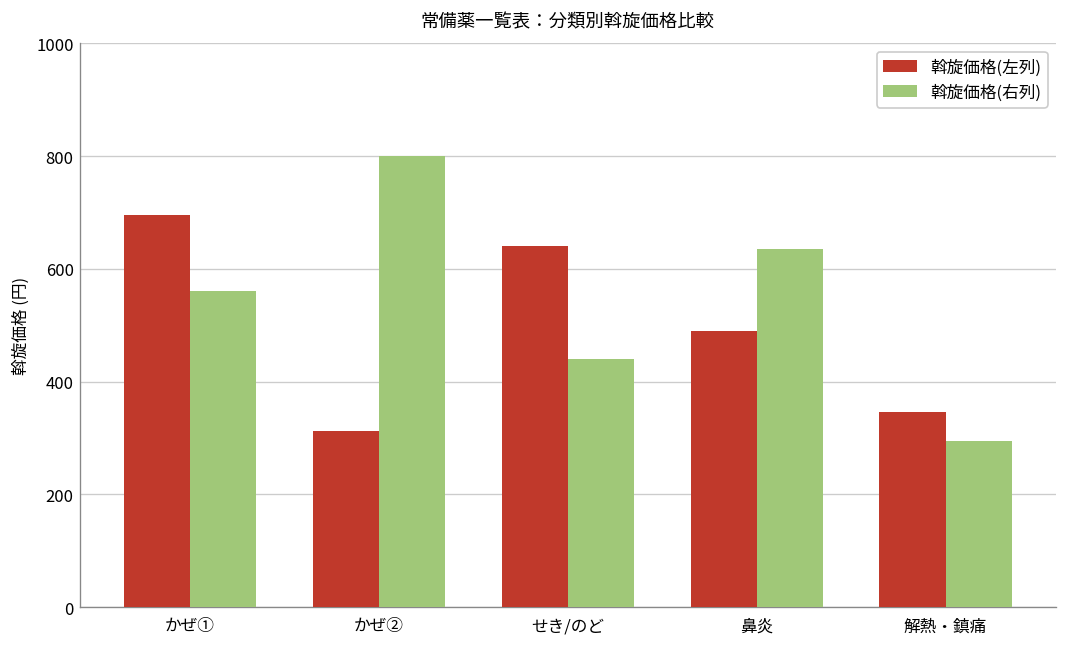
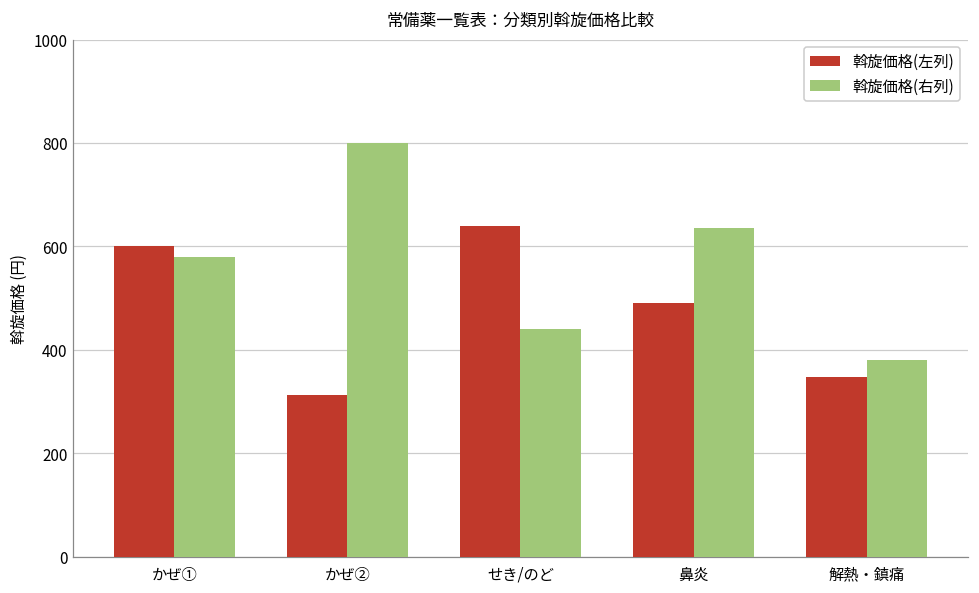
斡旋価格(左列), かぜ①: 700 -> 600
斡旋価格(右列), かぜ①: 560 -> 580
斡旋価格(右列), 解熱・鎮痛: 300 -> 380
